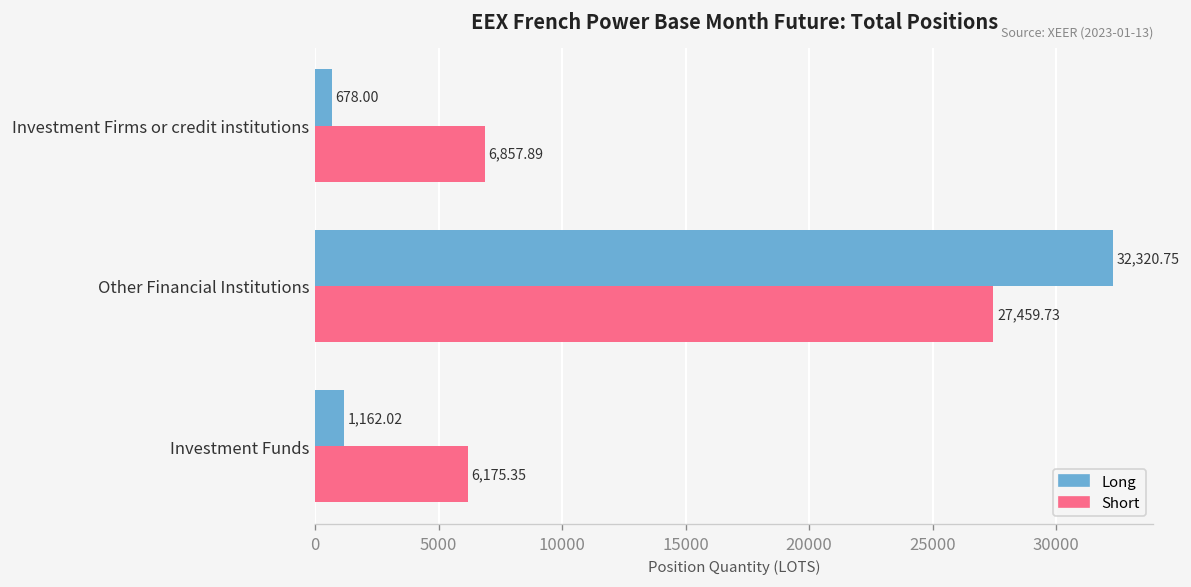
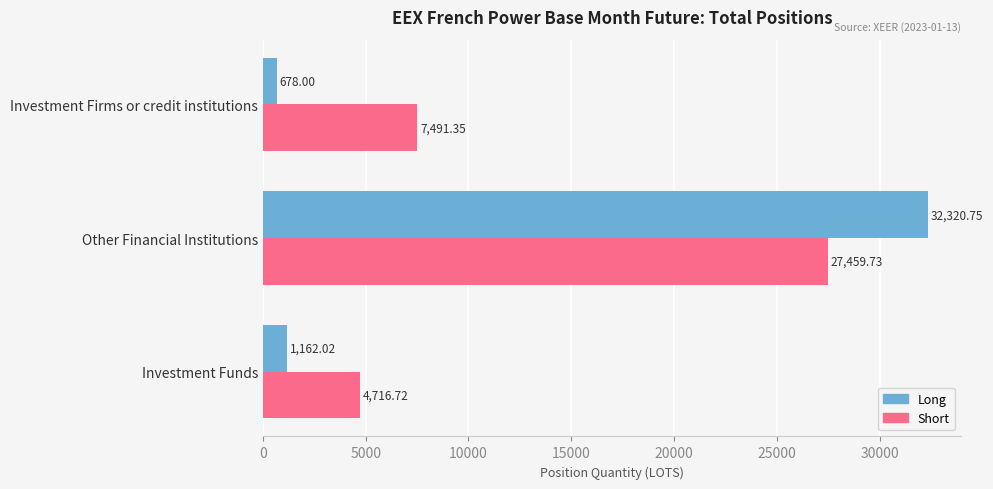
Short, Investment Firms or credit institutions: 6,857.89 -> 7,491.35
Short, Investment Funds: 6,175.35 -> 4,716.72
